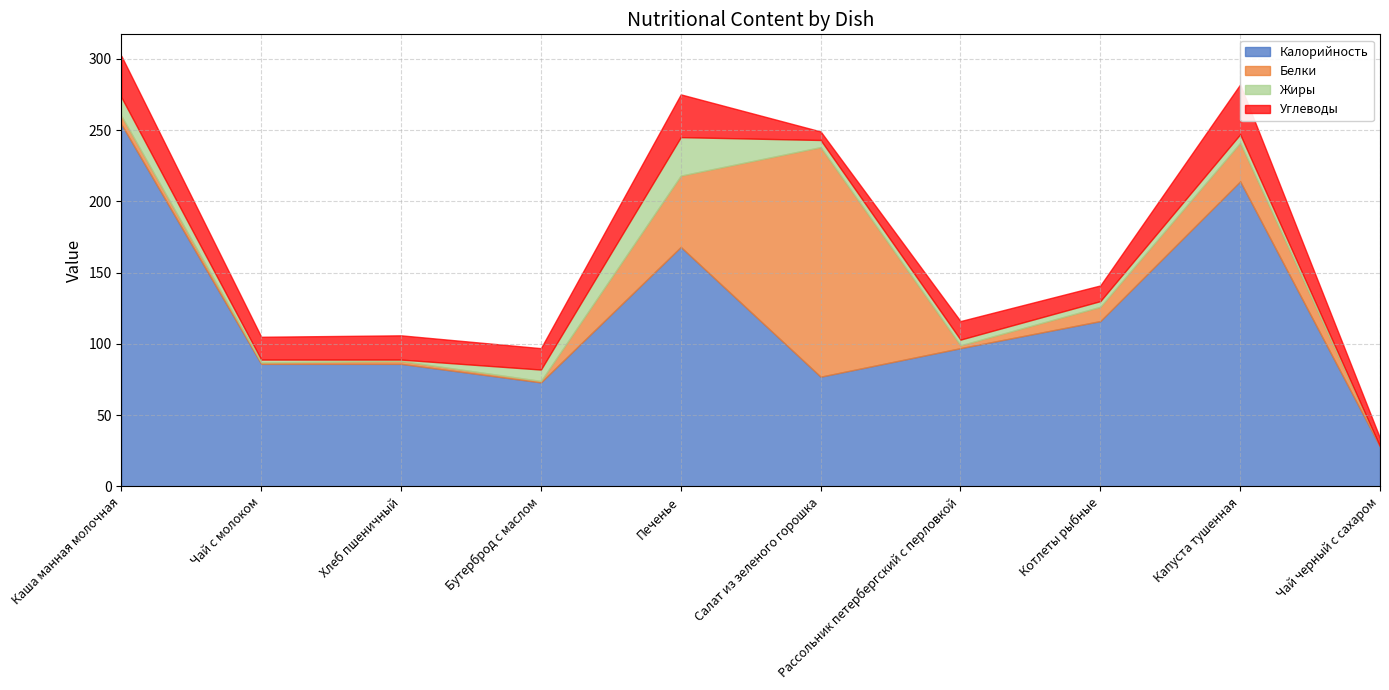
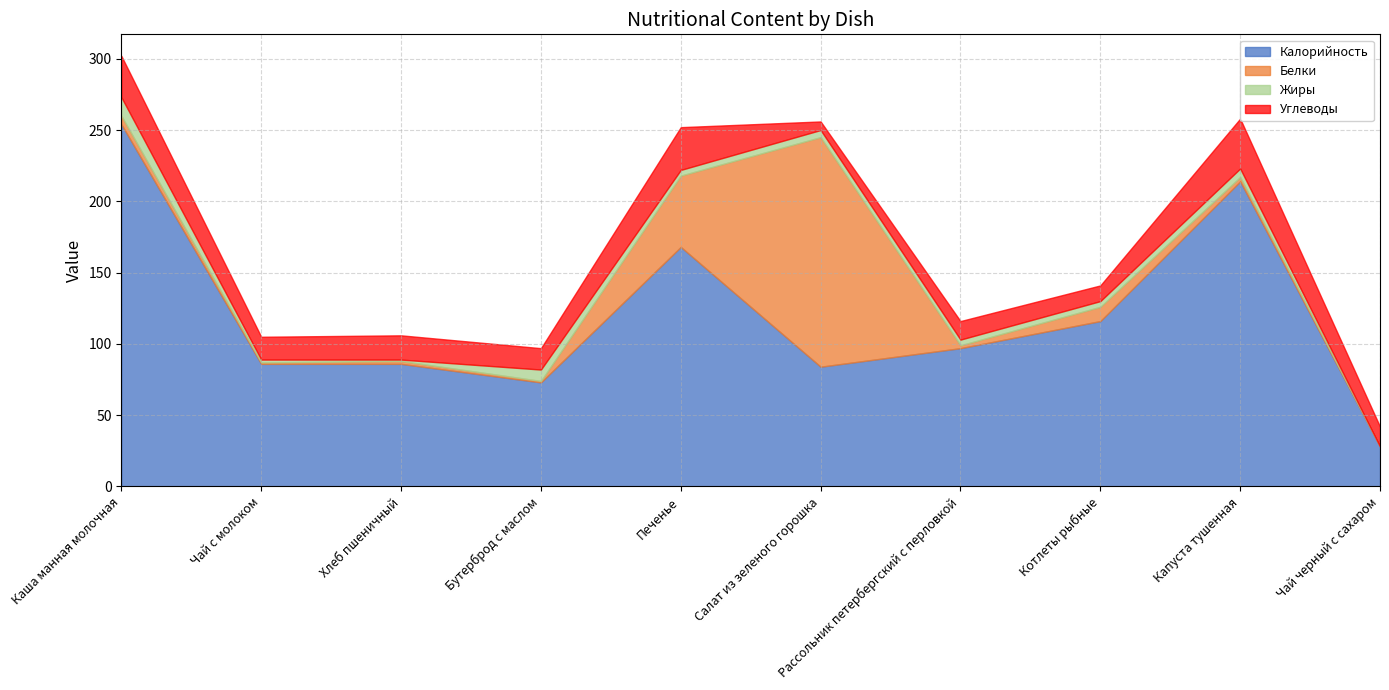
Жиры, Печенье: 27 -> 4
Калорийность, Салат из зеленого горошка: 77 -> 84
Белки, Капуста тушенная: 27 -> 3
Углеводы, Чай черный с сахаром: 6 -> 14
